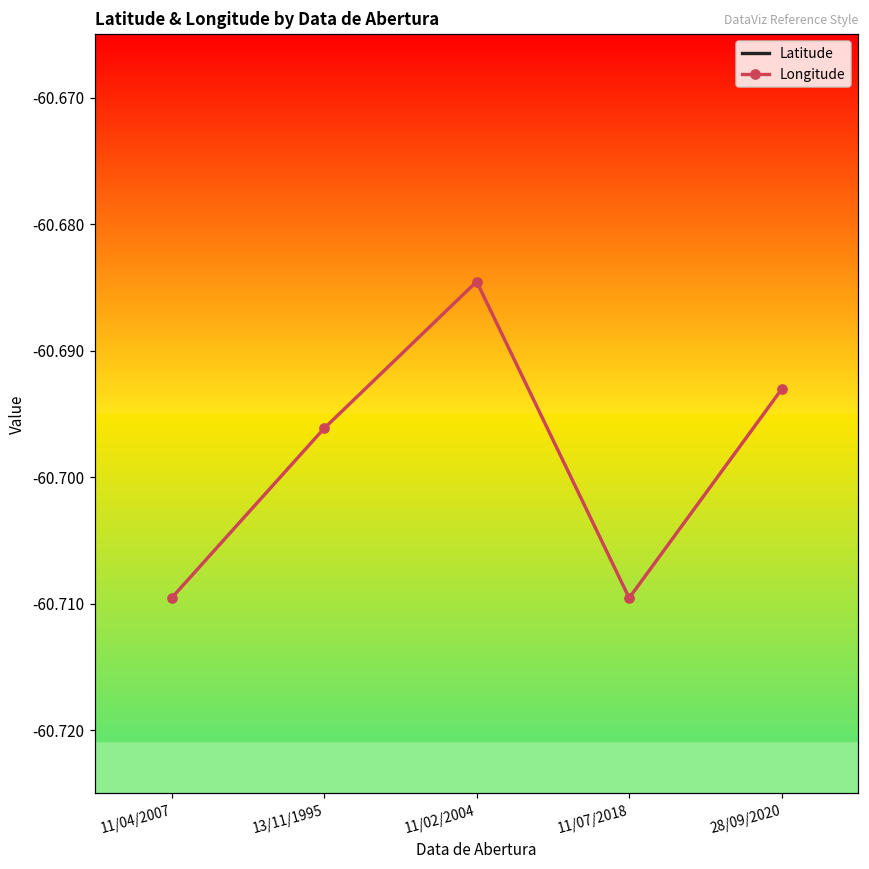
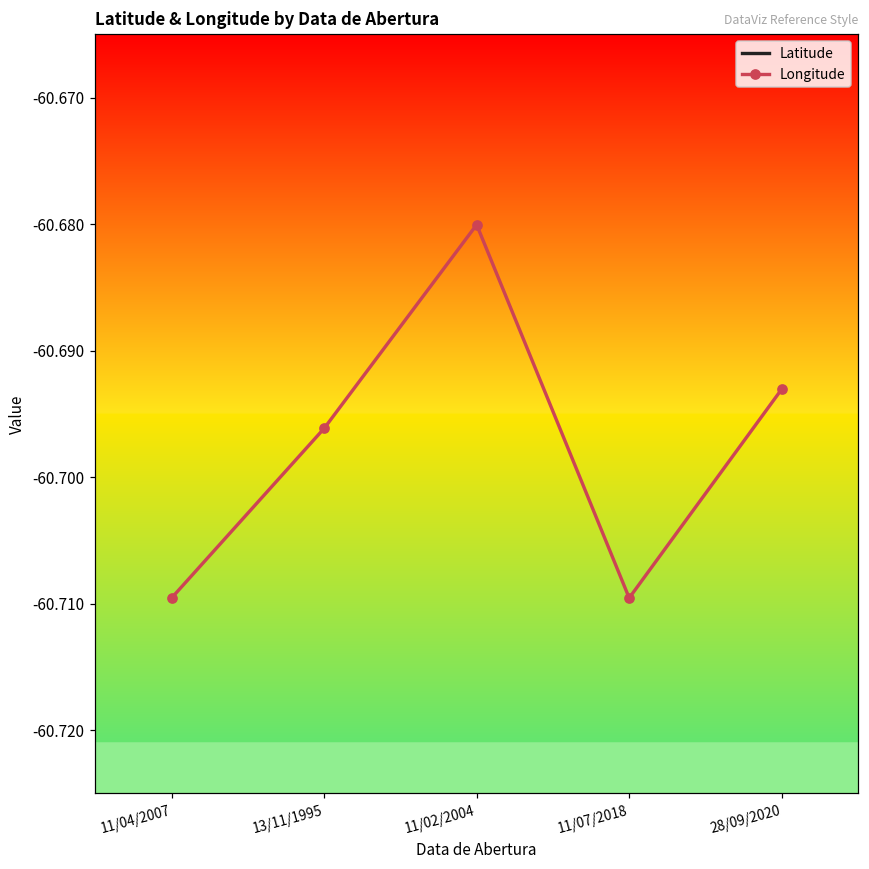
Longitude, 11/02/2004: -60.6845 -> -60.6800
